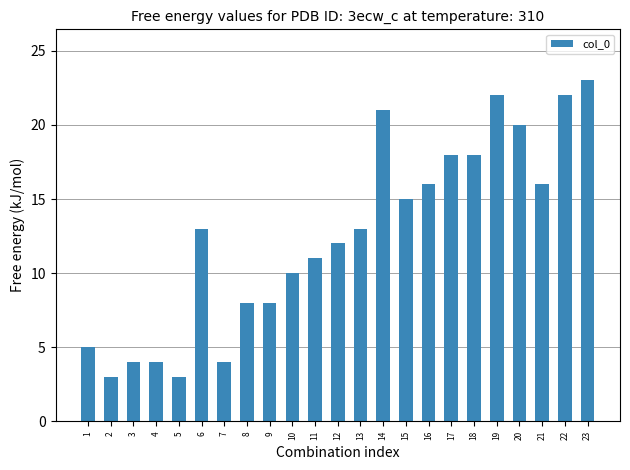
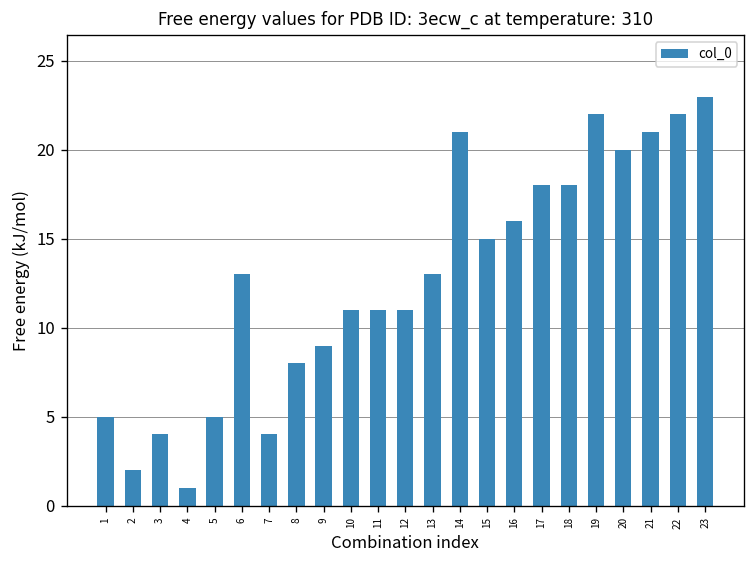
2: 3 -> 2
4: 4 -> 1
5: 3 -> 5
9: 8 -> 9
10: 10 -> 11
12: 12 -> 11
21: 16 -> 21
